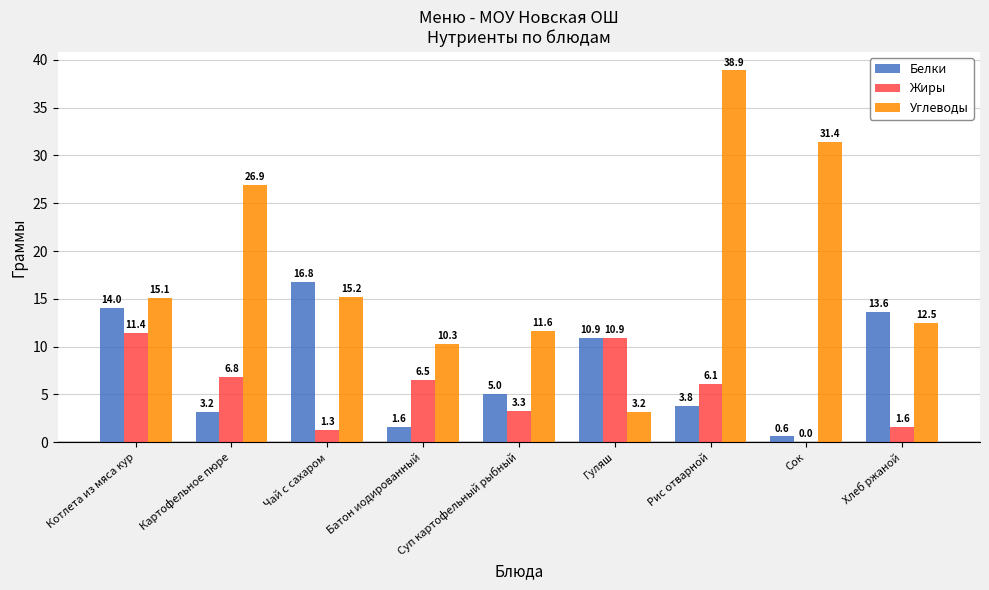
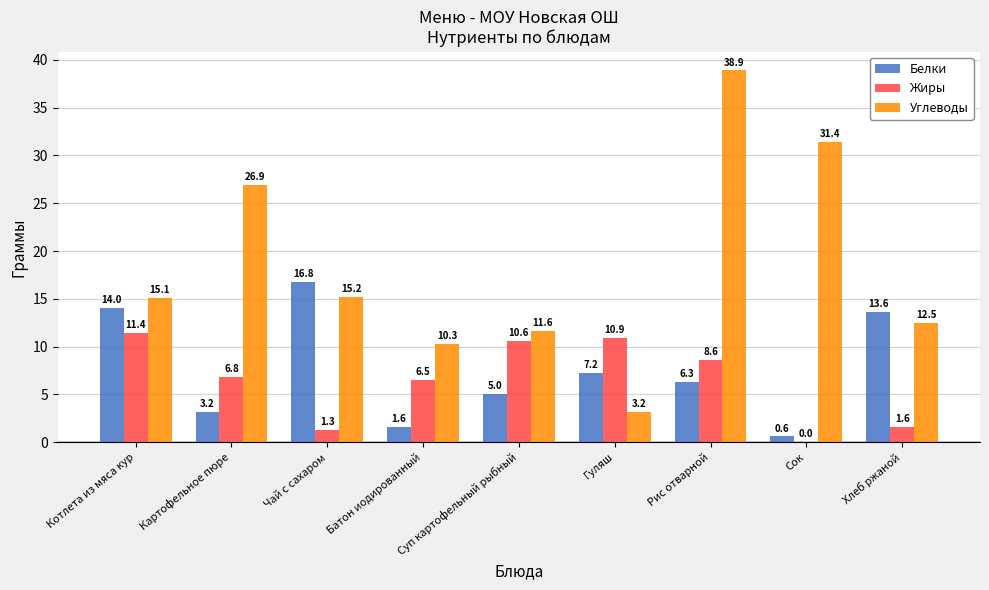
Жиры, Суп картофельный рыбный: 3.3 -> 10.6
Белки, Гуляш: 10.9 -> 7.2
Белки, Рис отварной: 3.8 -> 6.3
Жиры, Рис отварной: 6.1 -> 8.6
